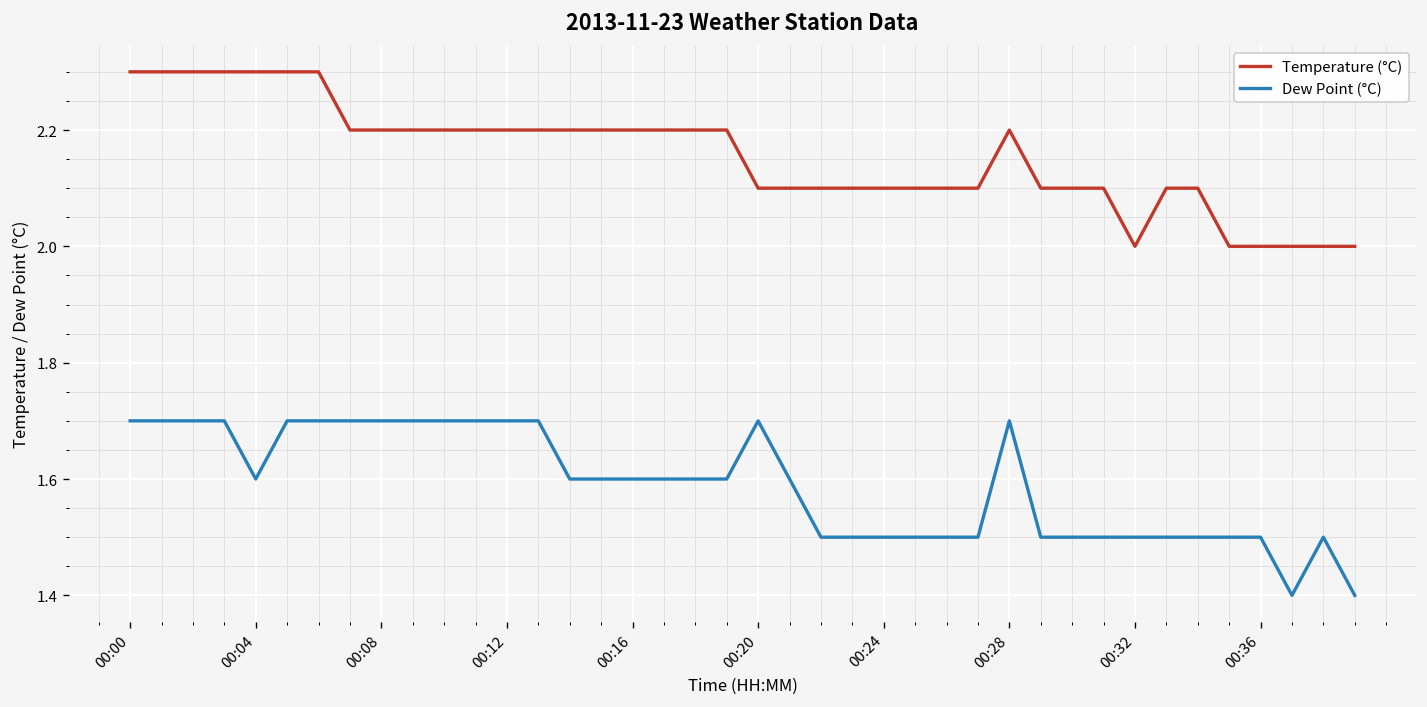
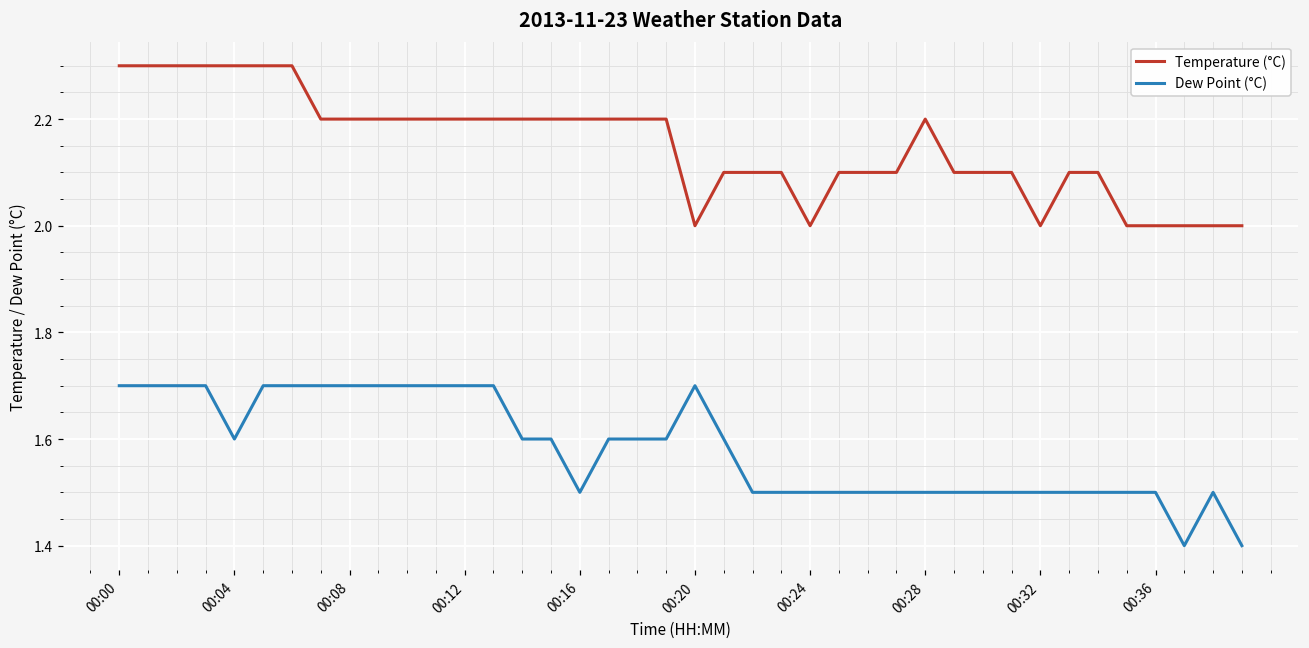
Dew Point (°C), 00:16: 1.6 -> 1.5
Temperature (°C), 00:20: 2.1 -> 2.0
Temperature (°C), 00:24: 2.1 -> 2.0
Dew Point (°C), 00:28: 1.7 -> 1.5
